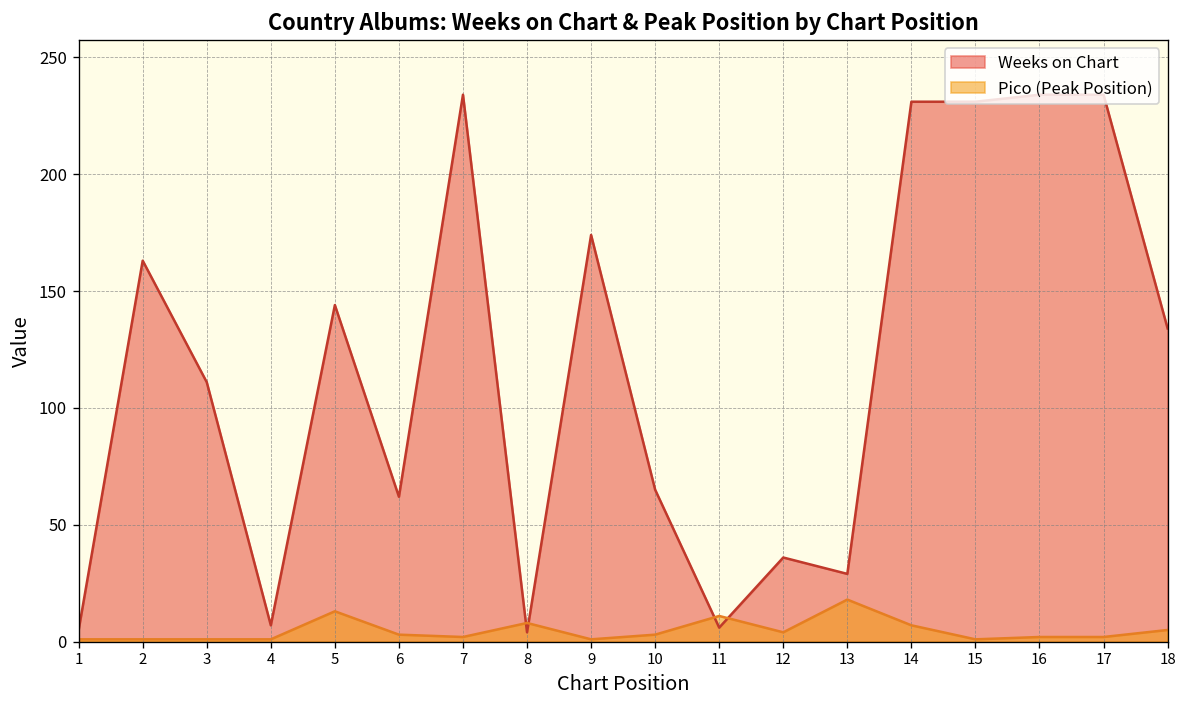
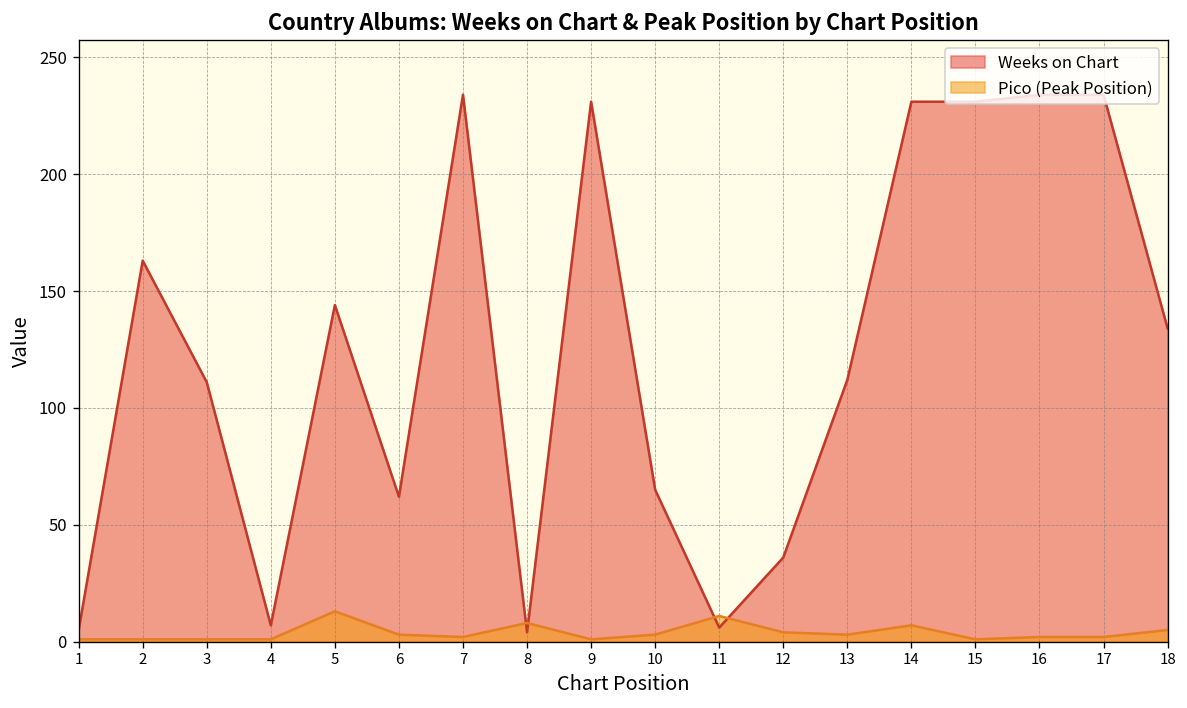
Weeks on Chart, 9: 174 -> 231
Weeks on Chart, 13: 29 -> 112
Pico (Peak Position), 13: 18 -> 3
